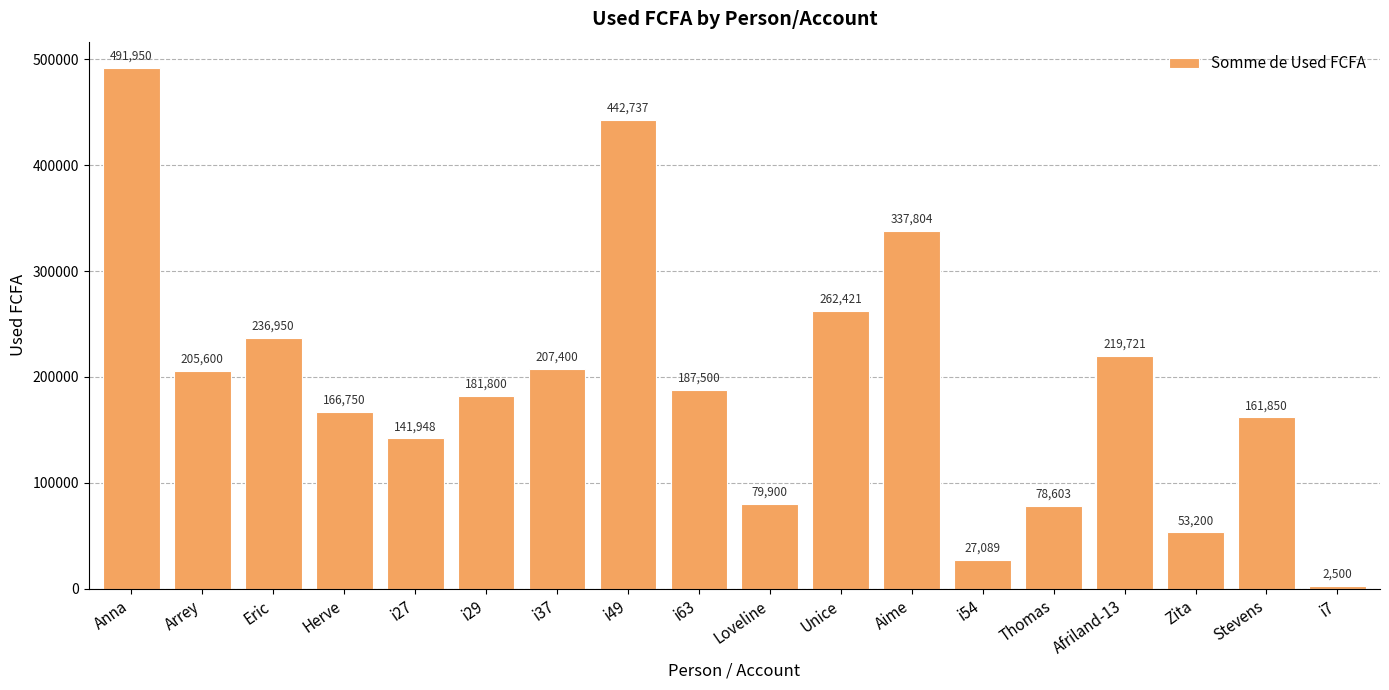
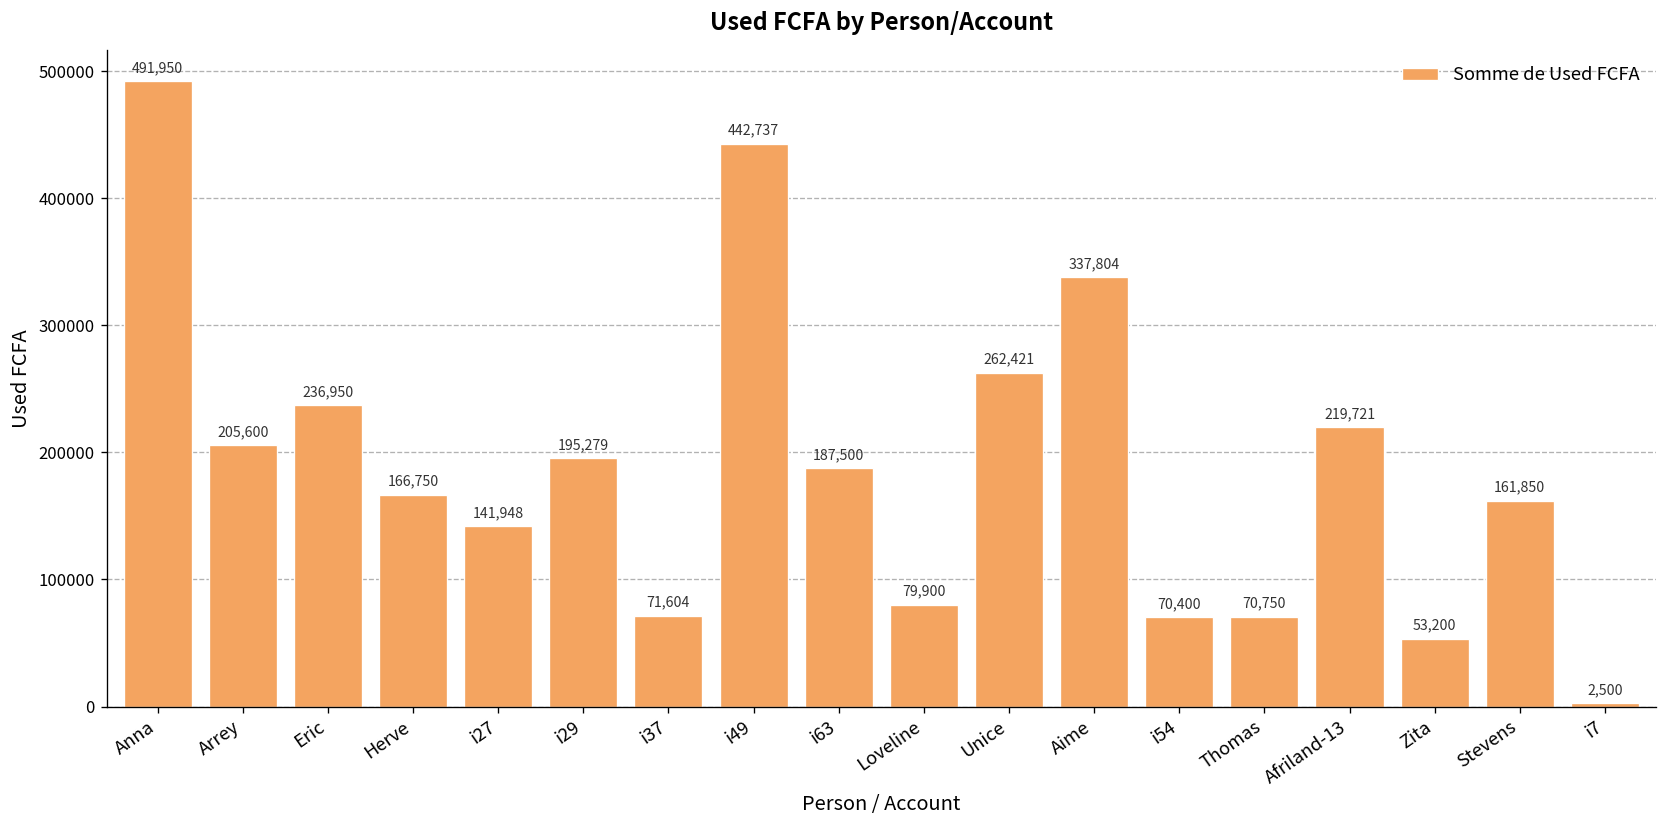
i29: 181,800 -> 195,279
i37: 207,400 -> 71,604
i54: 27,089 -> 70,400
Thomas: 78,603 -> 70,750
